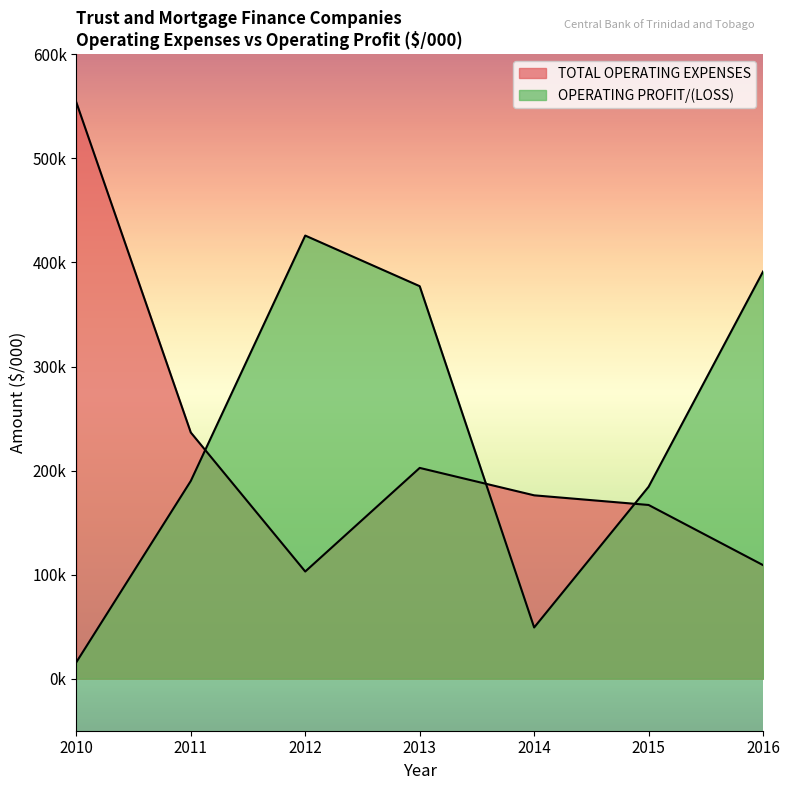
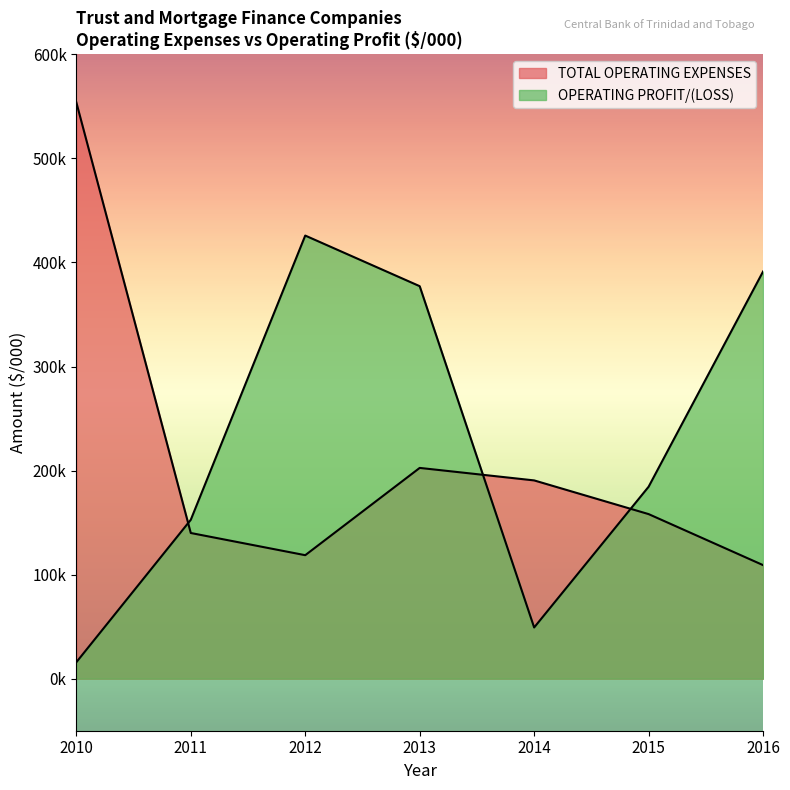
TOTAL OPERATING EXPENSES, 2011: 237000 -> 140000
OPERATING PROFIT/(LOSS), 2011: 190000 -> 153000
TOTAL OPERATING EXPENSES, 2012: 103000 -> 119000
TOTAL OPERATING EXPENSES, 2014: 176000 -> 191000
TOTAL OPERATING EXPENSES, 2015: 167000 -> 158000
